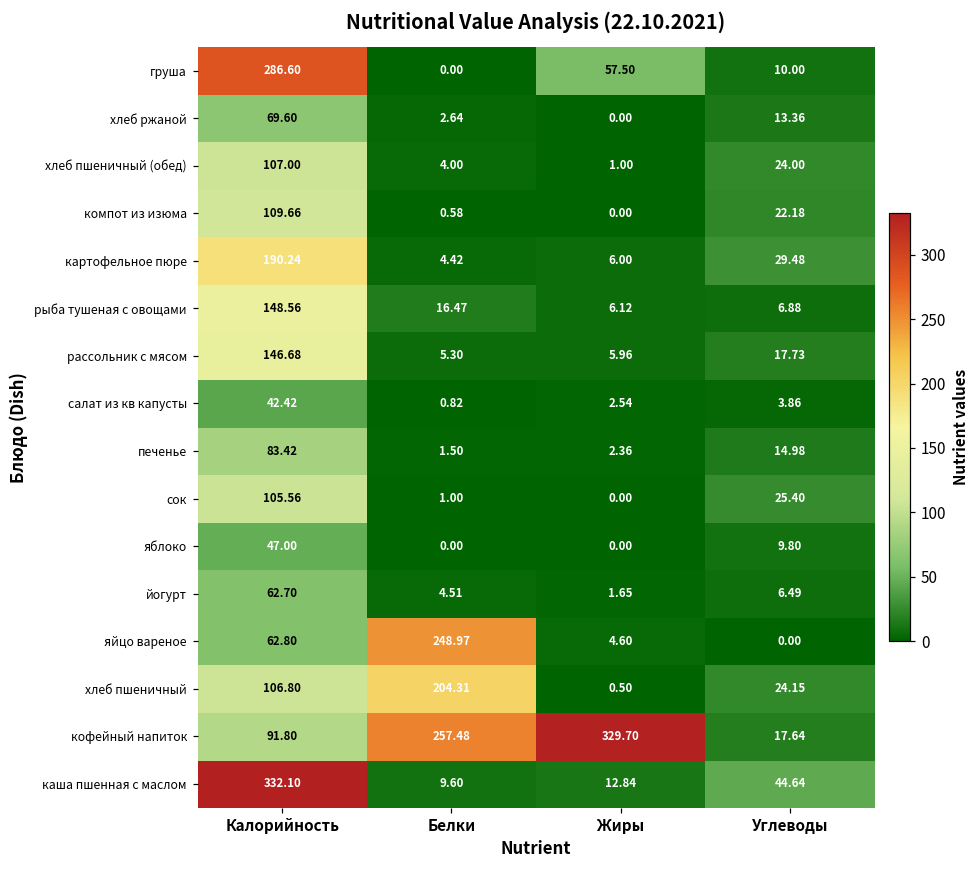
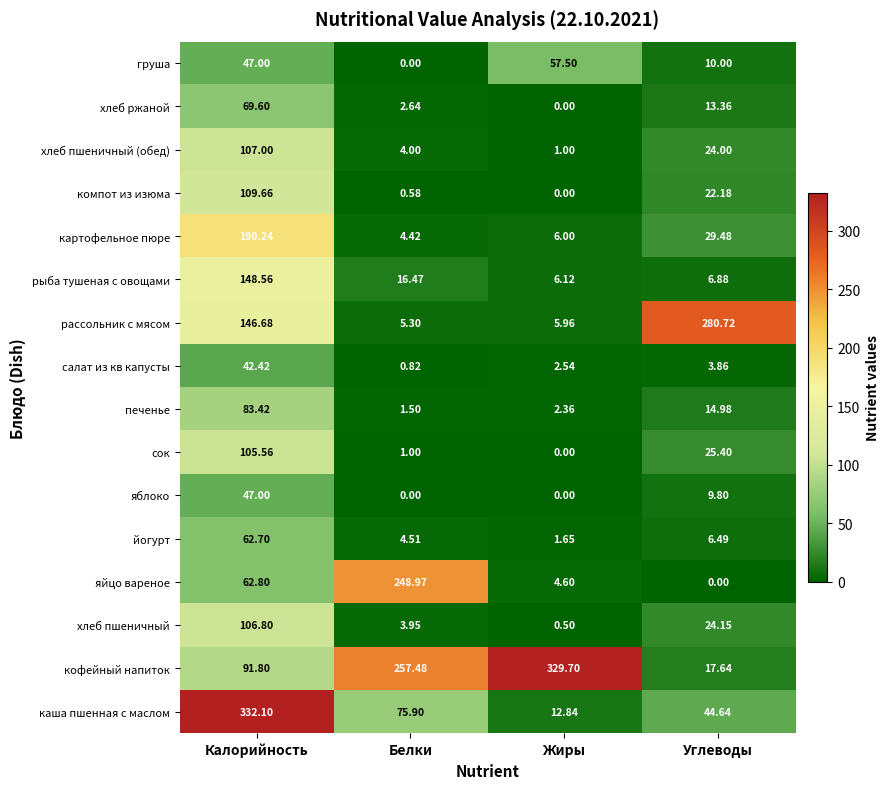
груша, Калорийность: 286.60 -> 47.00
рассольник с мясом, Углеводы: 17.73 -> 280.72
хлеб пшеничный, Белки: 204.31 -> 3.95
каша пшенная с маслом, Белки: 9.60 -> 75.90
